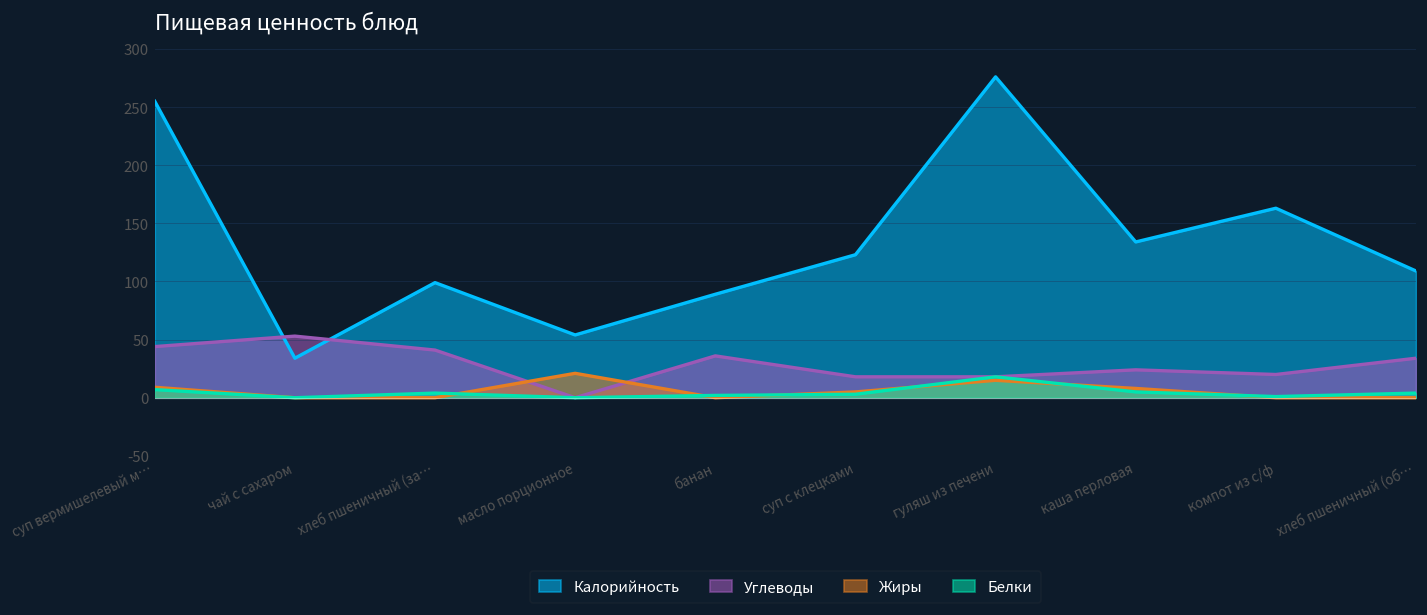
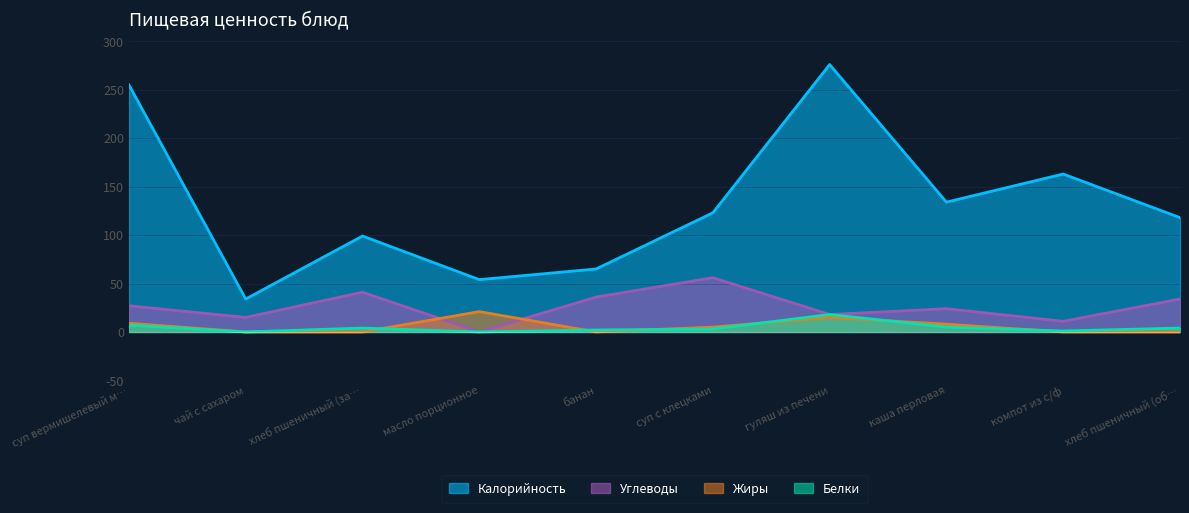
Углеводы, суп вермишелевый м…: 40 -> 30
Углеводы, чай с сахаром: 50 -> 20
Калорийность, банан: 90 -> 70
Углеводы, суп с клецками: 20 -> 60
Углеводы, компот из с/ф: 20 -> 10
Калорийность, хлеб пшеничный (об…: 110 -> 120
